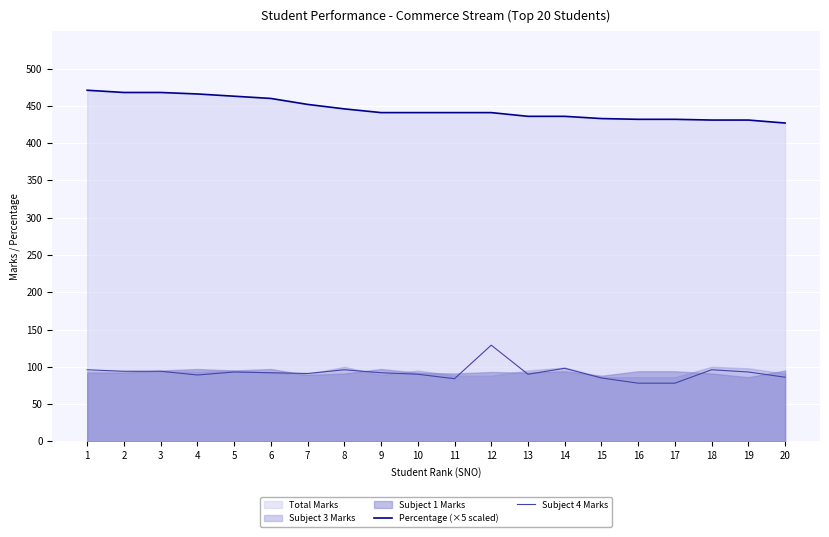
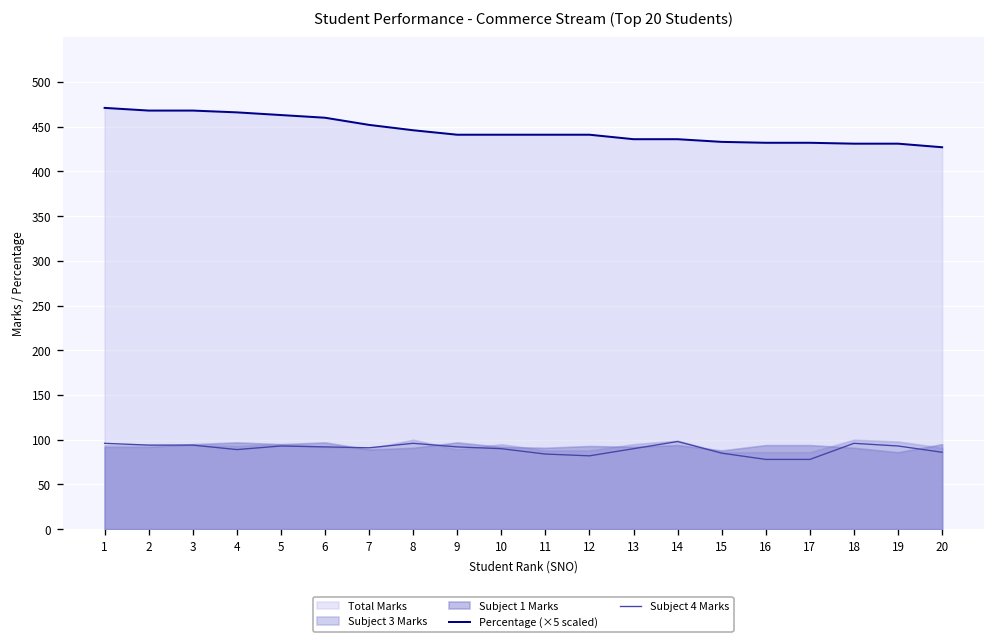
Subject 4 Marks, 12: 130 -> 80
